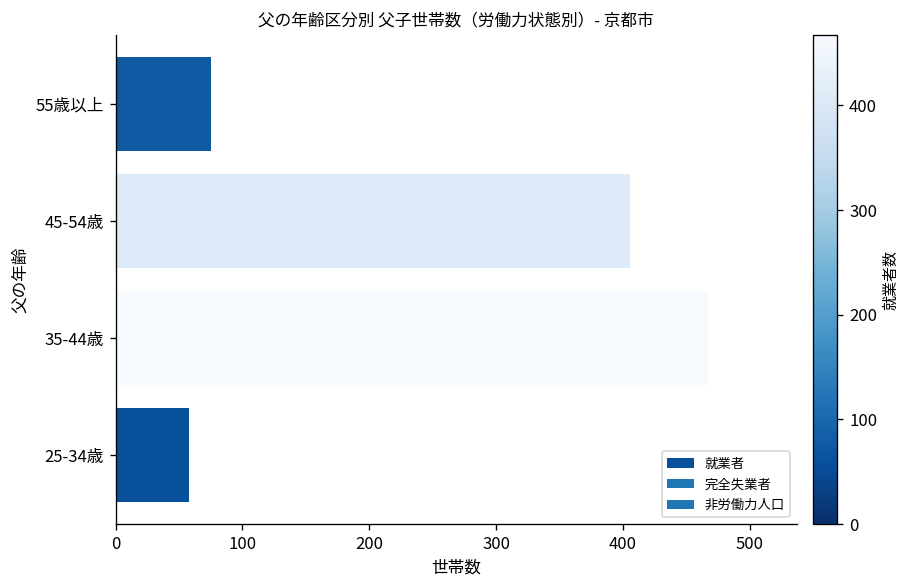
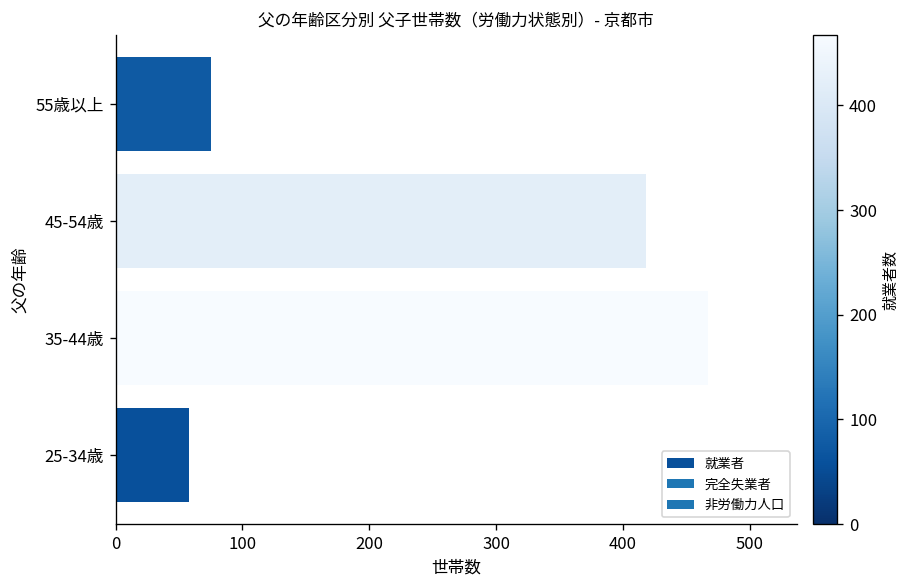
45-54歳: 406 -> 418
